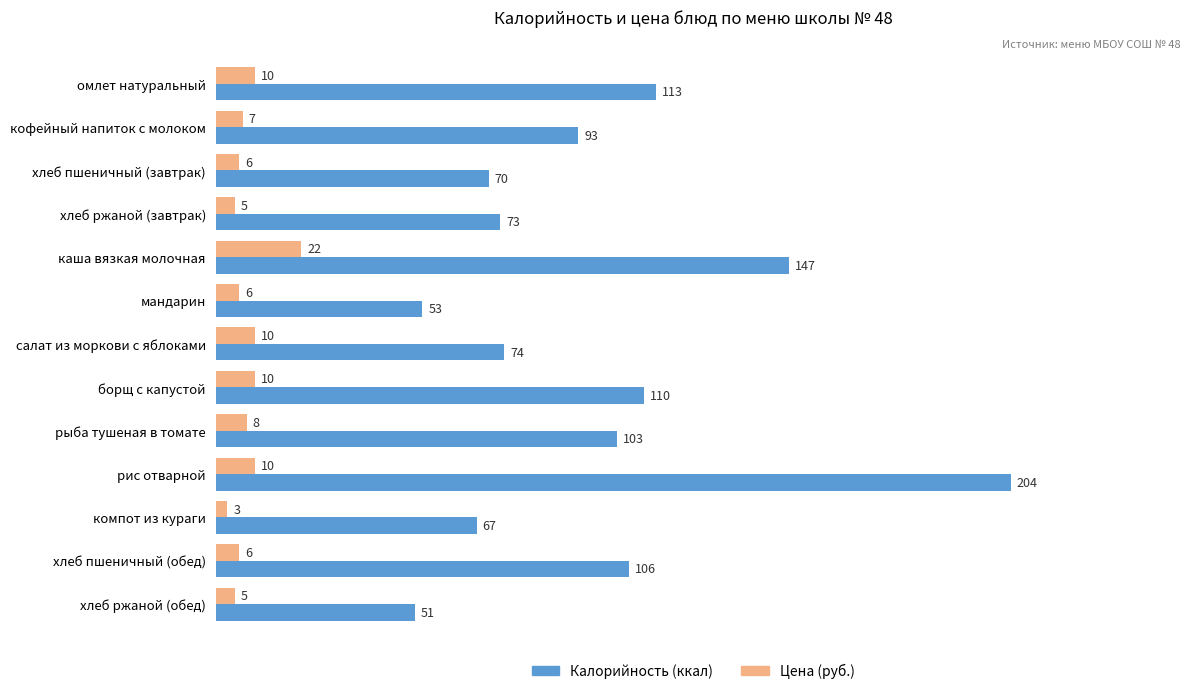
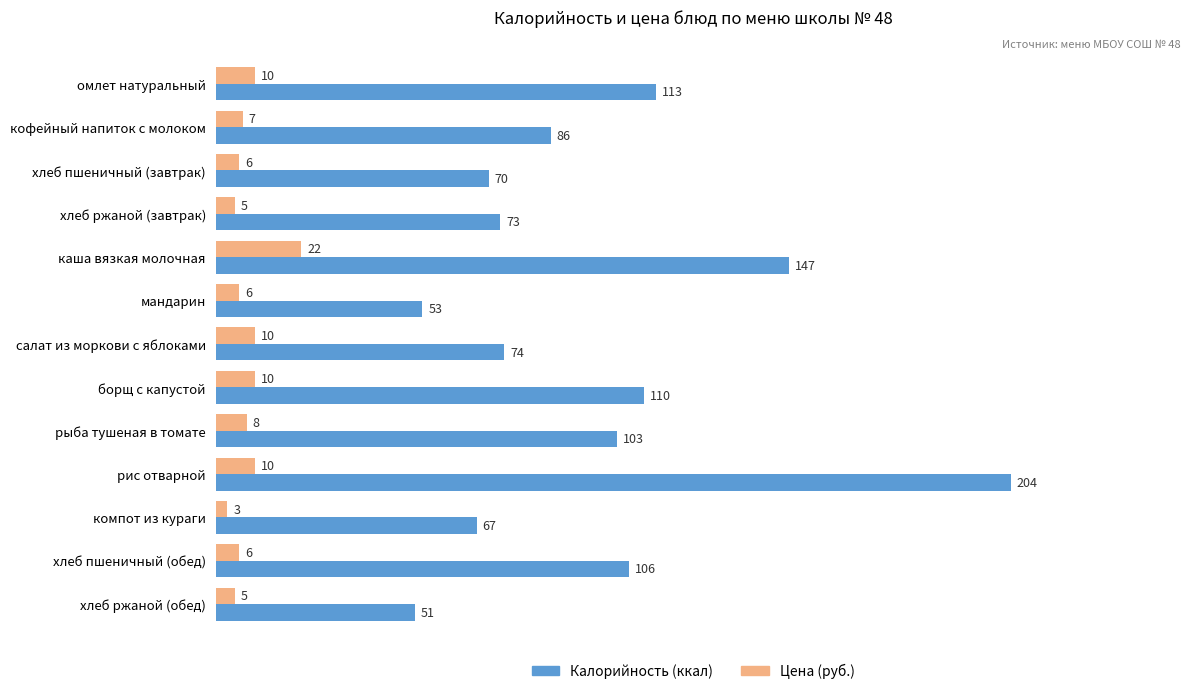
Калорийность (ккал), кофейный напиток с молоком: 93 -> 86
